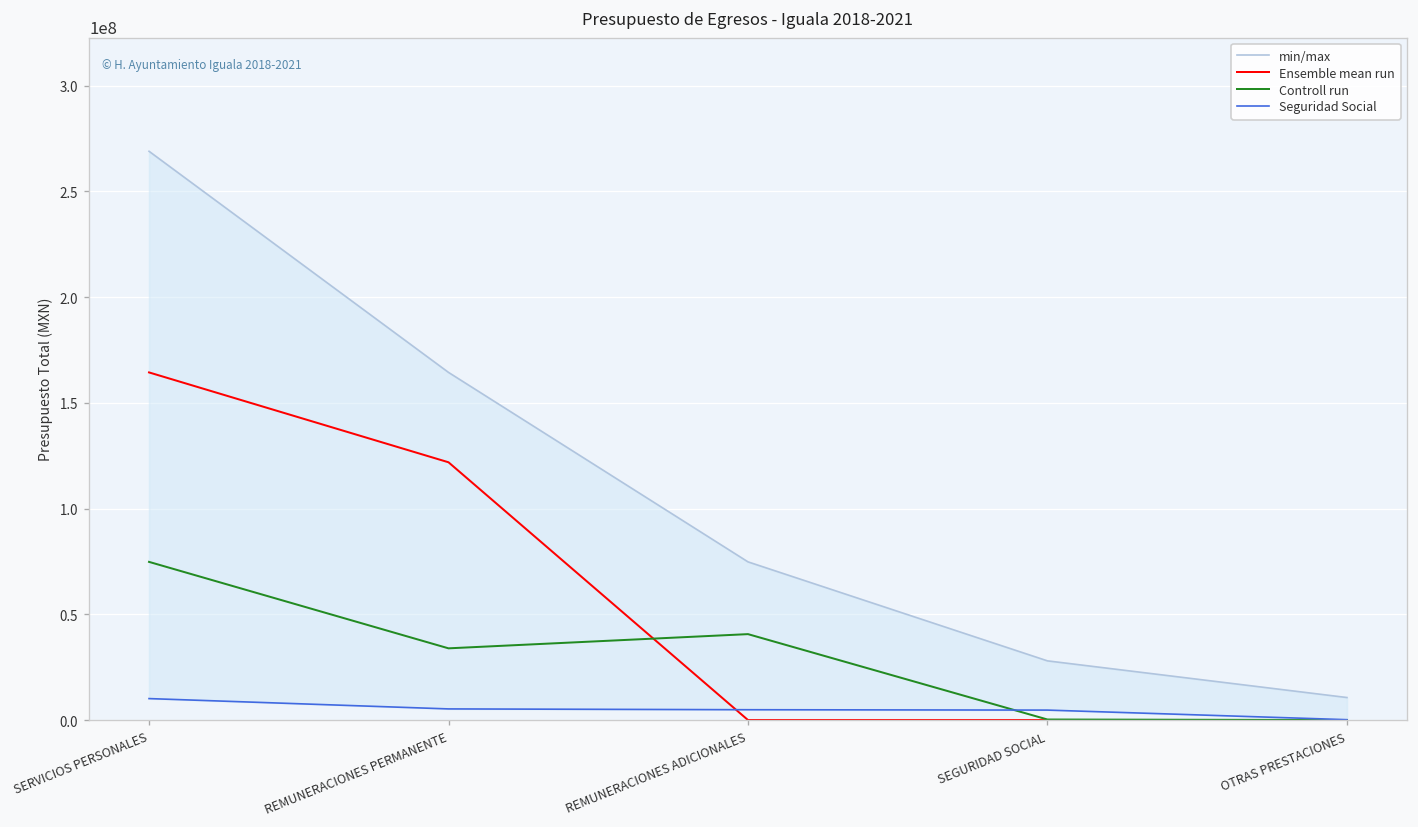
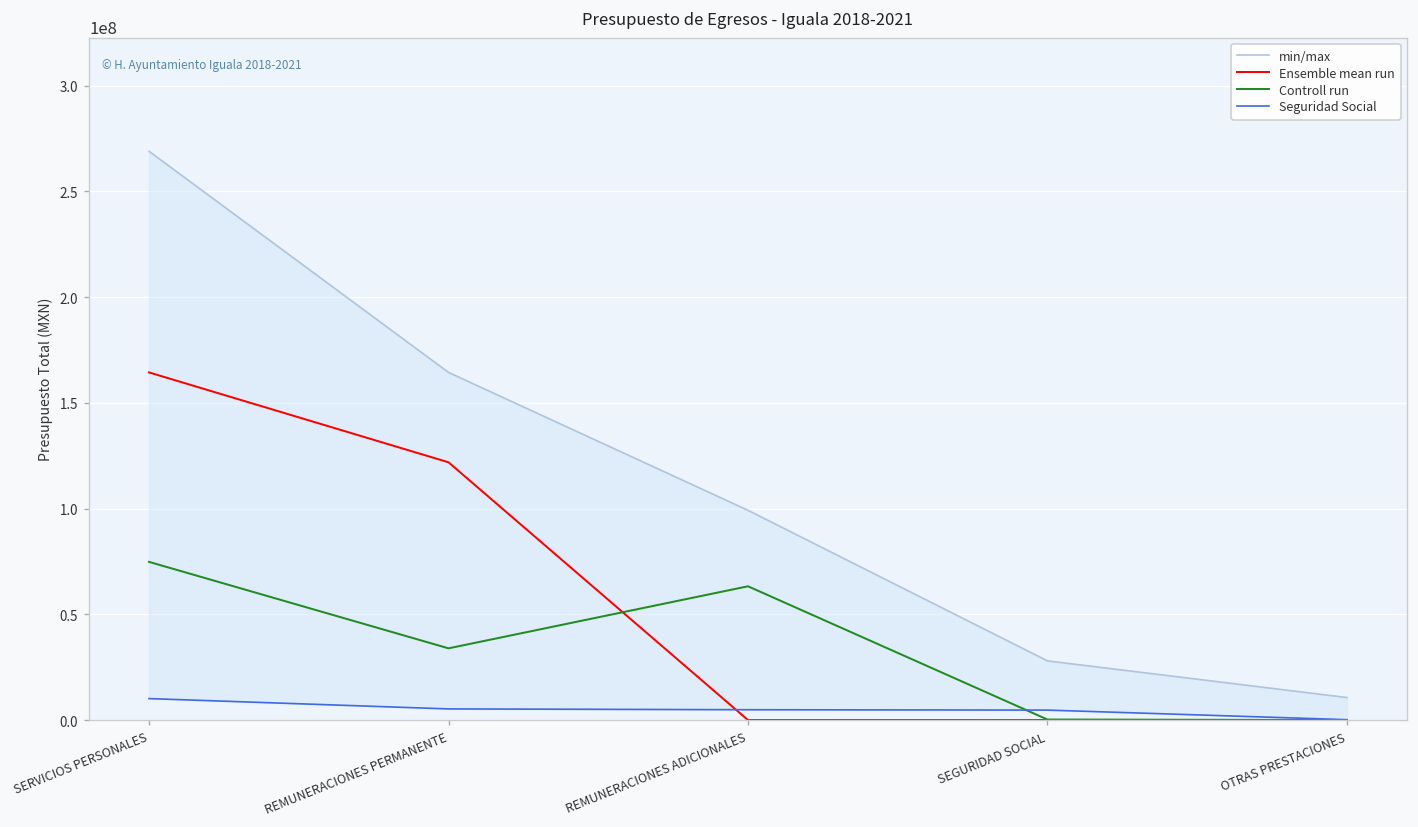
min/max, REMUNERACIONES ADICIONALES: 75000000 -> 99000000
Controll run, REMUNERACIONES ADICIONALES: 41000000 -> 63000000
